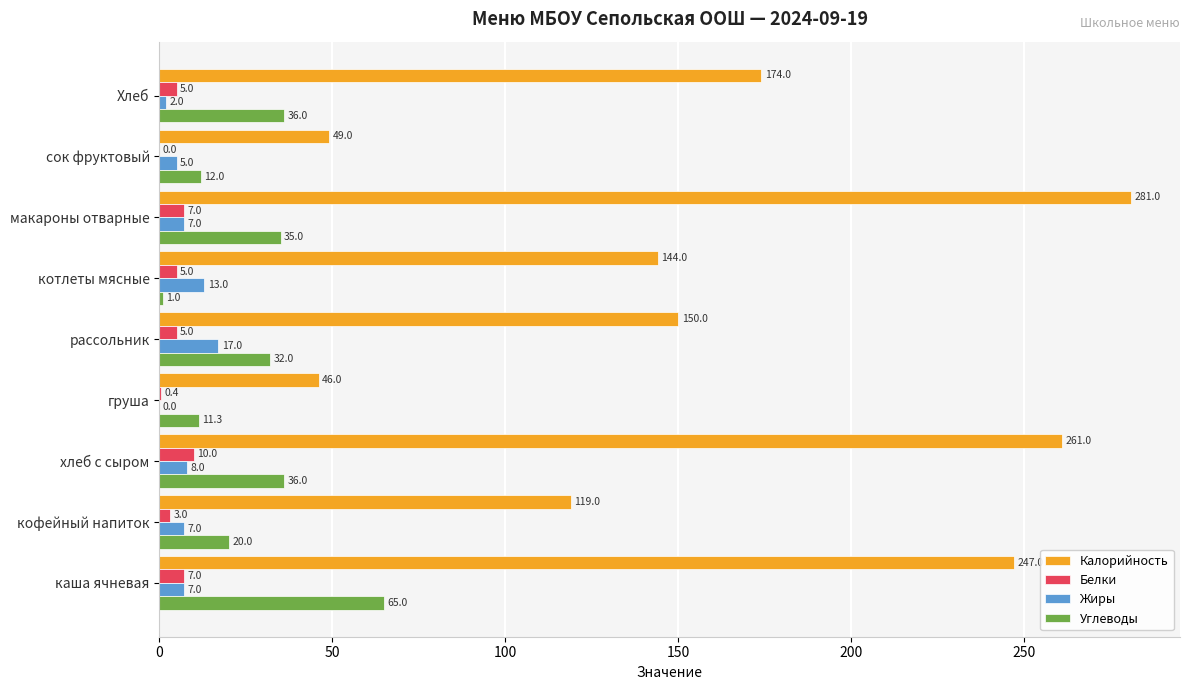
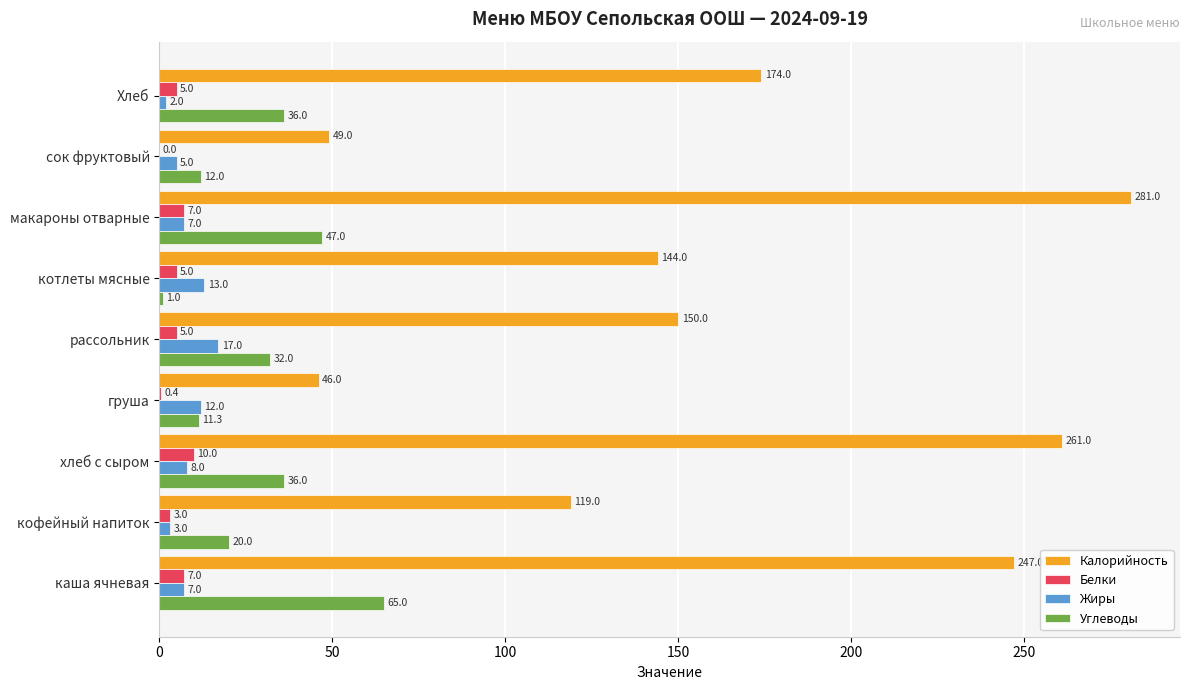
Углеводы, макароны отварные: 35.0 -> 47.0
Жиры, груша: 0.0 -> 12.0
Жиры, кофейный напиток: 7.0 -> 3.0
